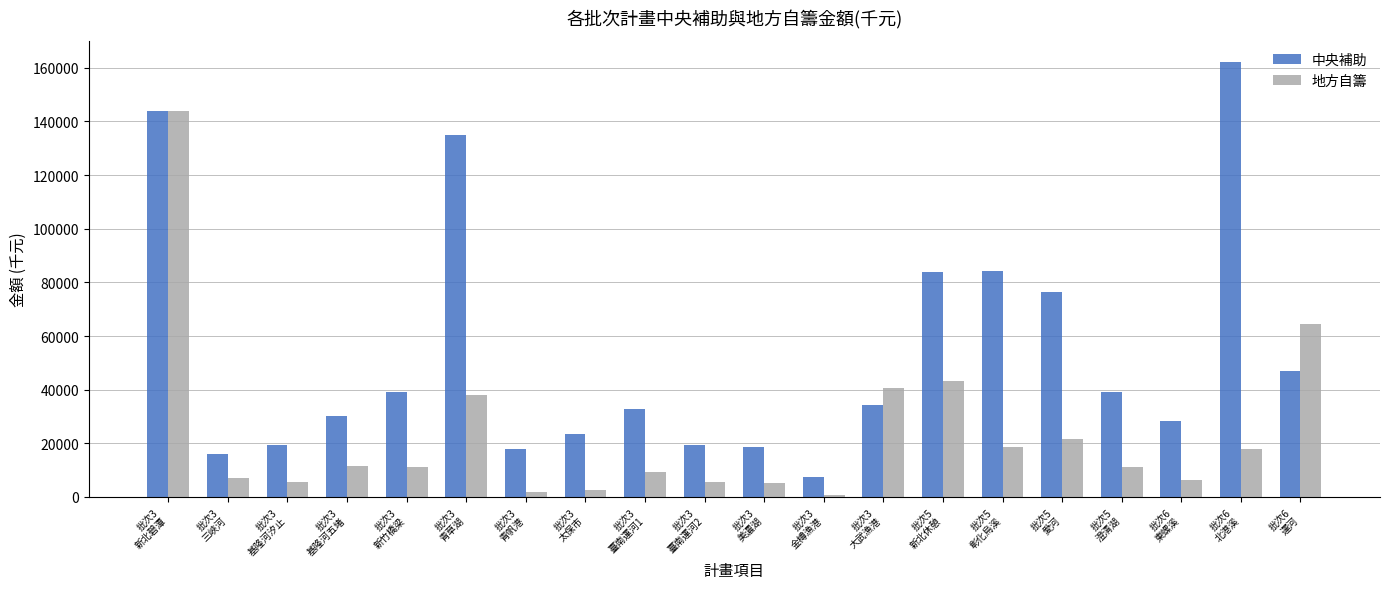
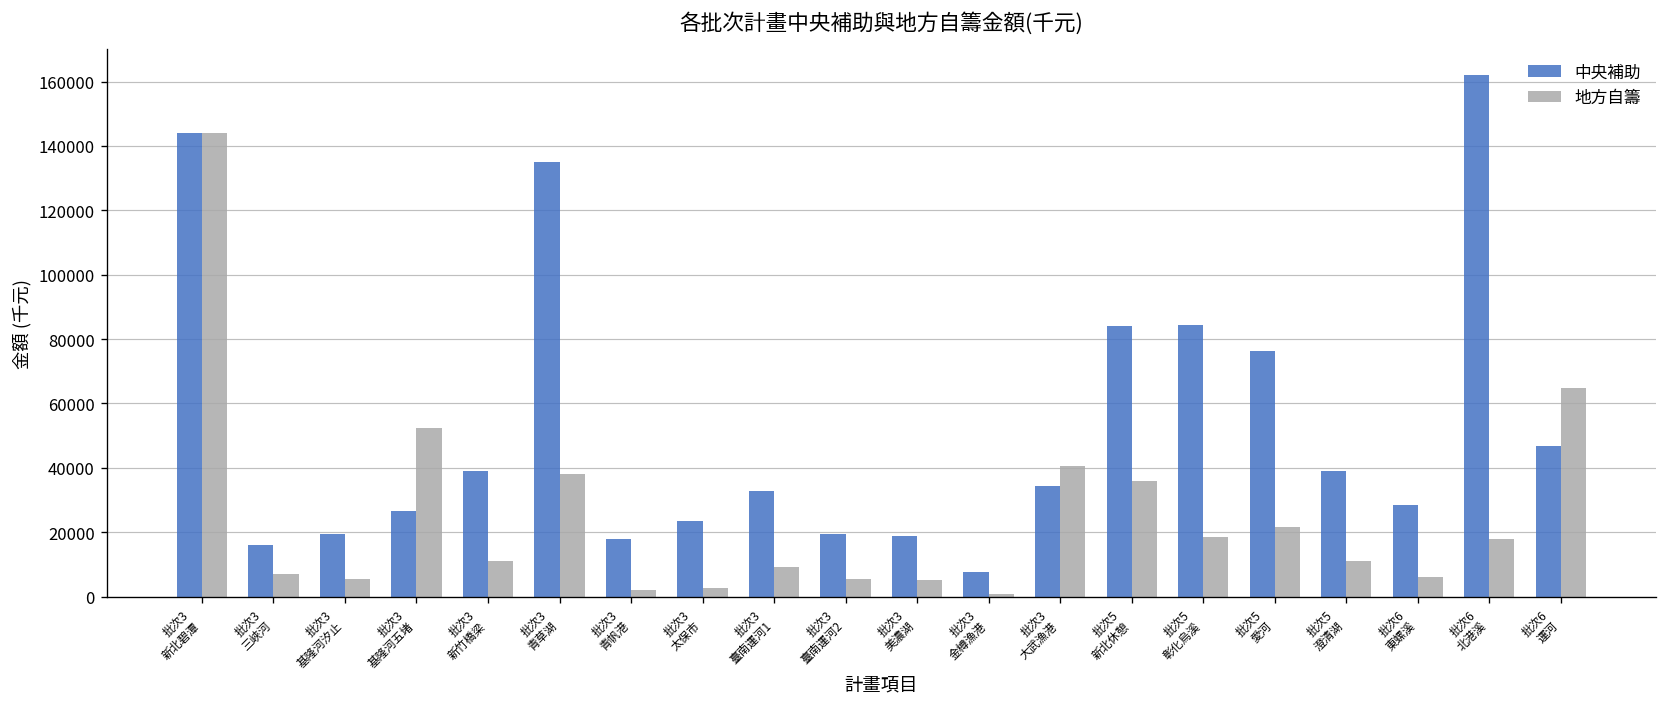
中央補助, 批次3 基隆河五堵: 30000 -> 27000
地方自籌, 批次3 基隆河五堵: 11000 -> 52000
地方自籌, 批次5 新北休憩: 43000 -> 36000
